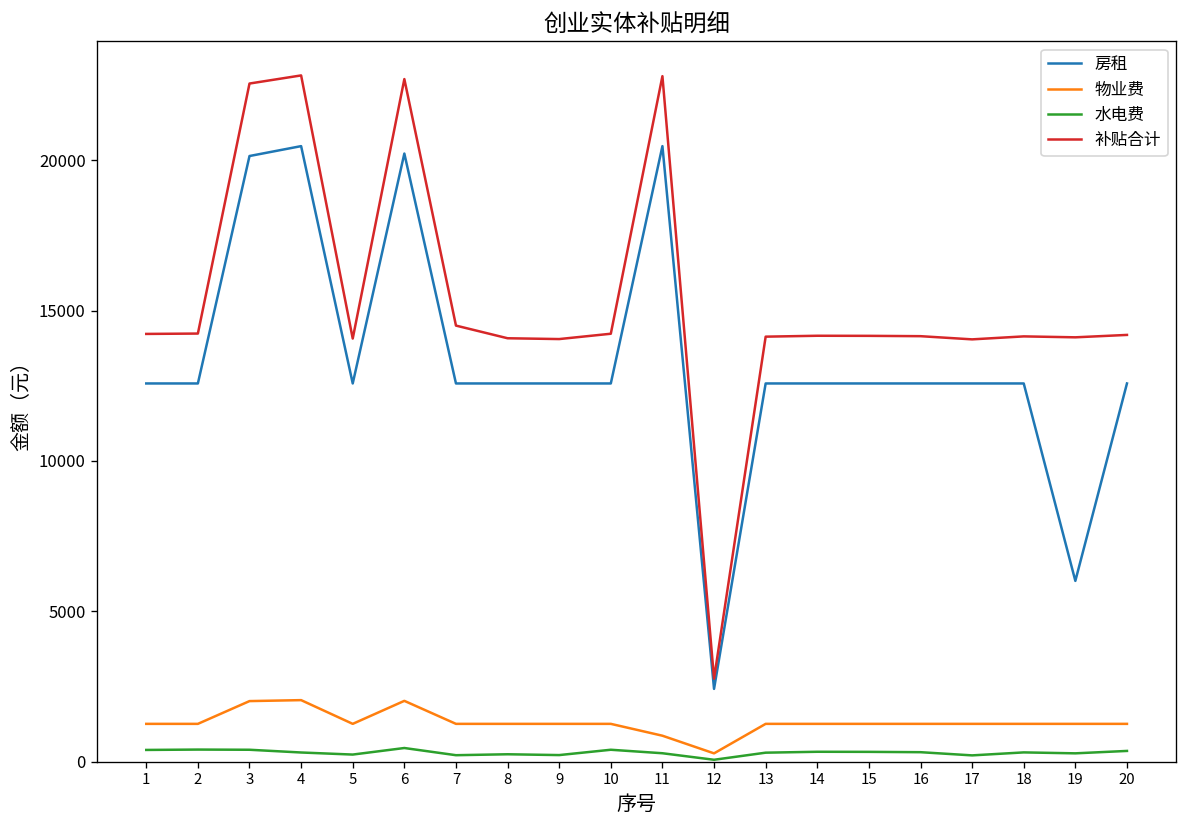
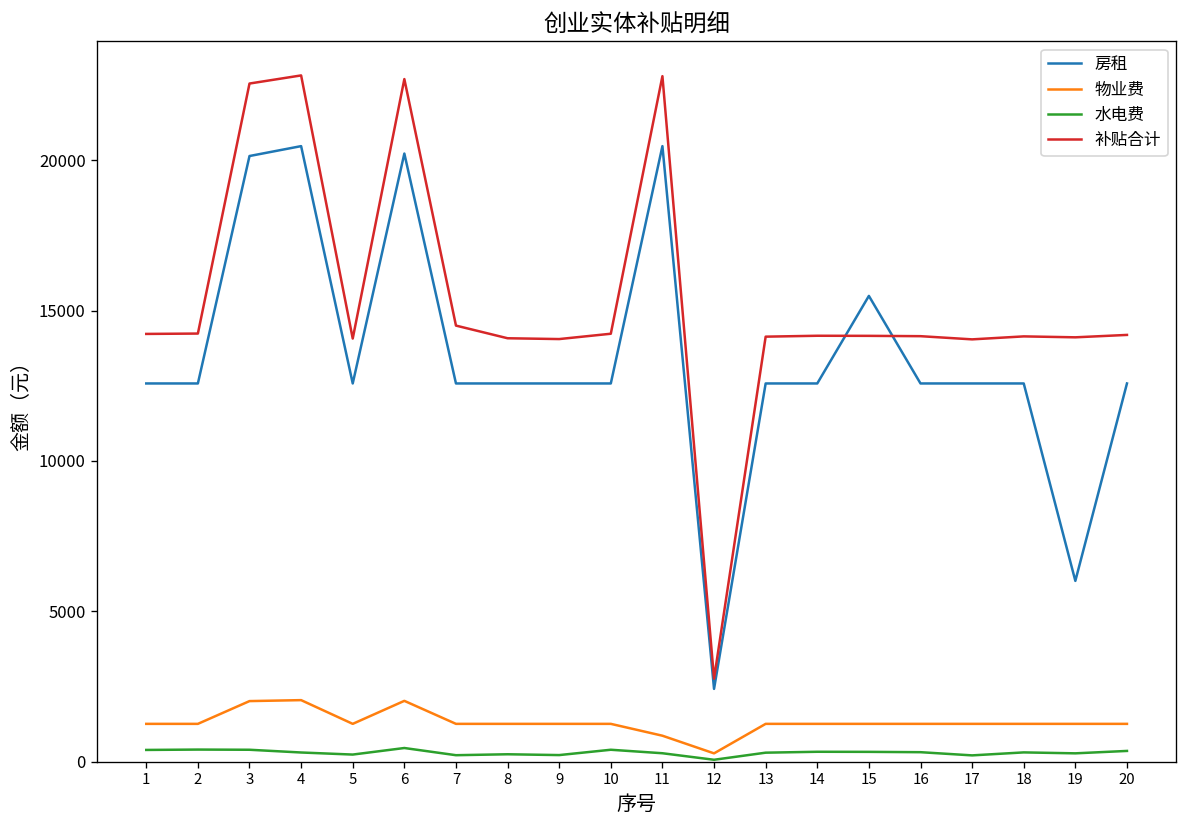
房租, 15: 12600 -> 15500
